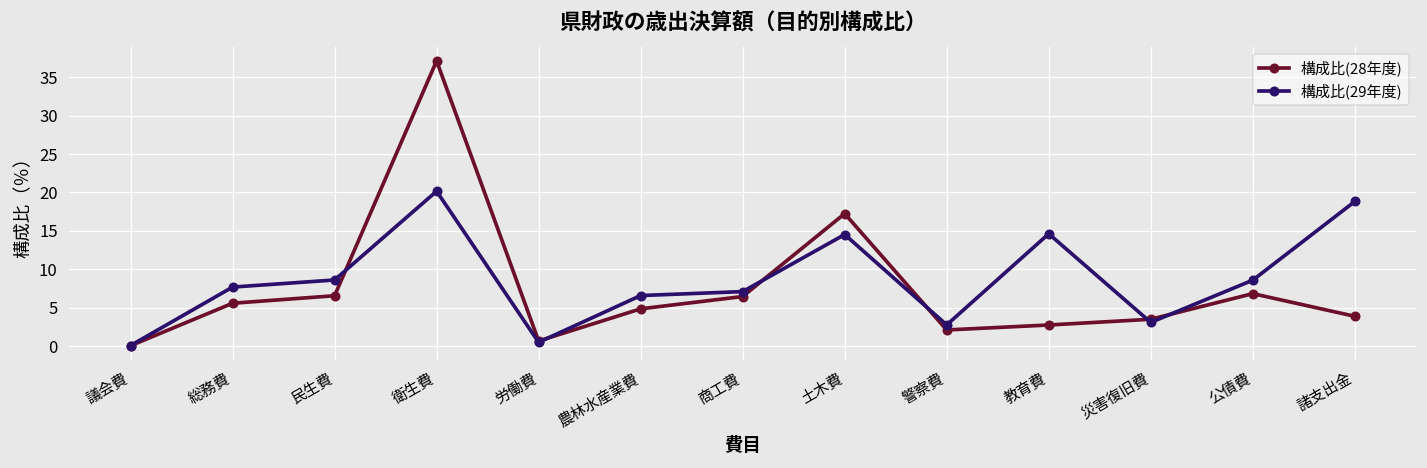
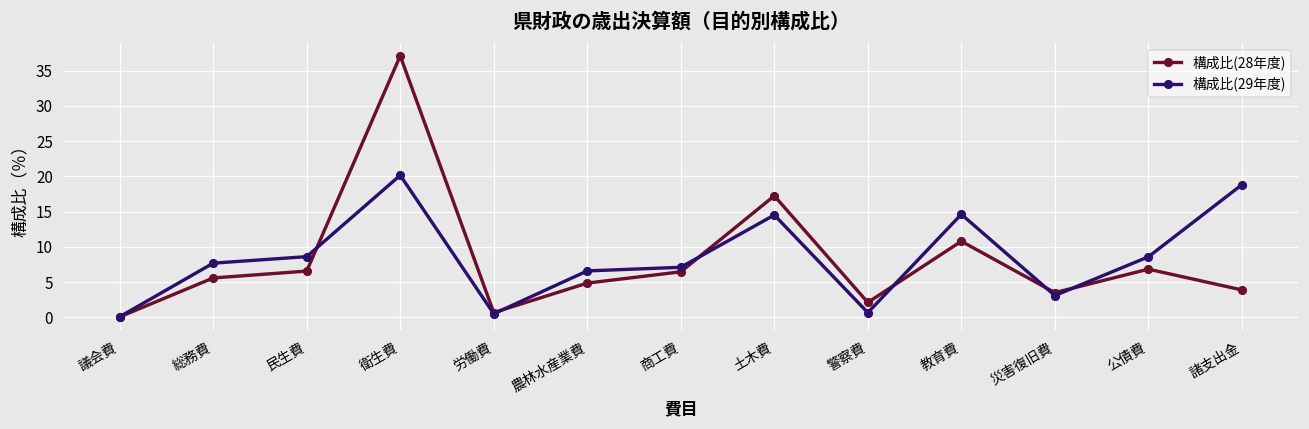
構成比(29年度), 警察費: 3 -> 1
構成比(28年度), 教育費: 3 -> 11
